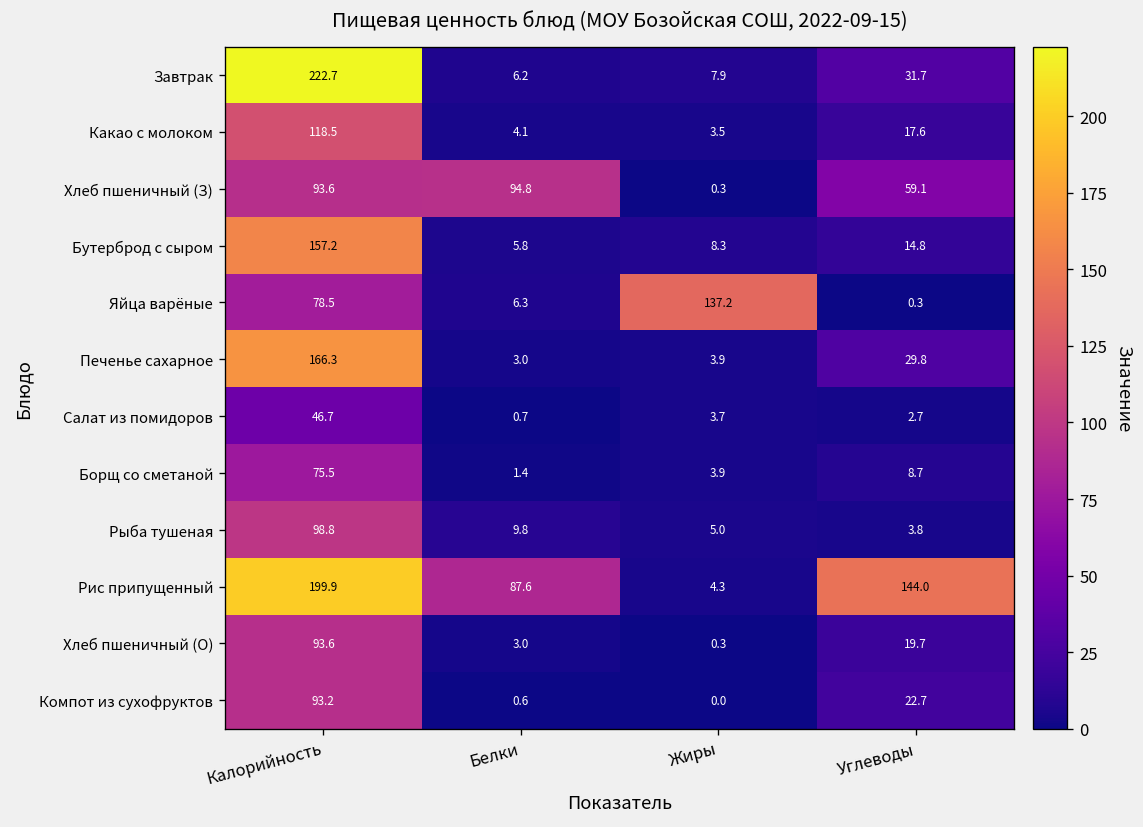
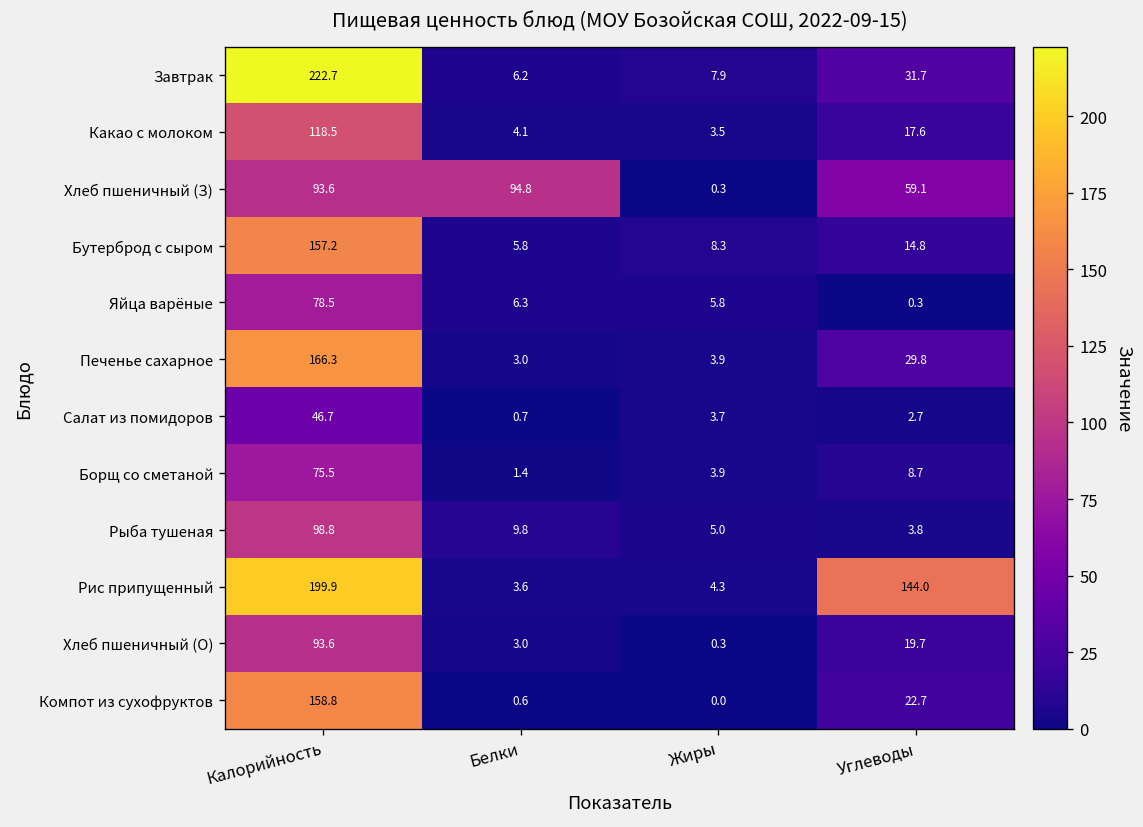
Яйца варёные, Жиры: 137.2 -> 5.8
Рис припущенный, Белки: 87.6 -> 3.6
Компот из сухофруктов, Калорийность: 93.2 -> 158.8
